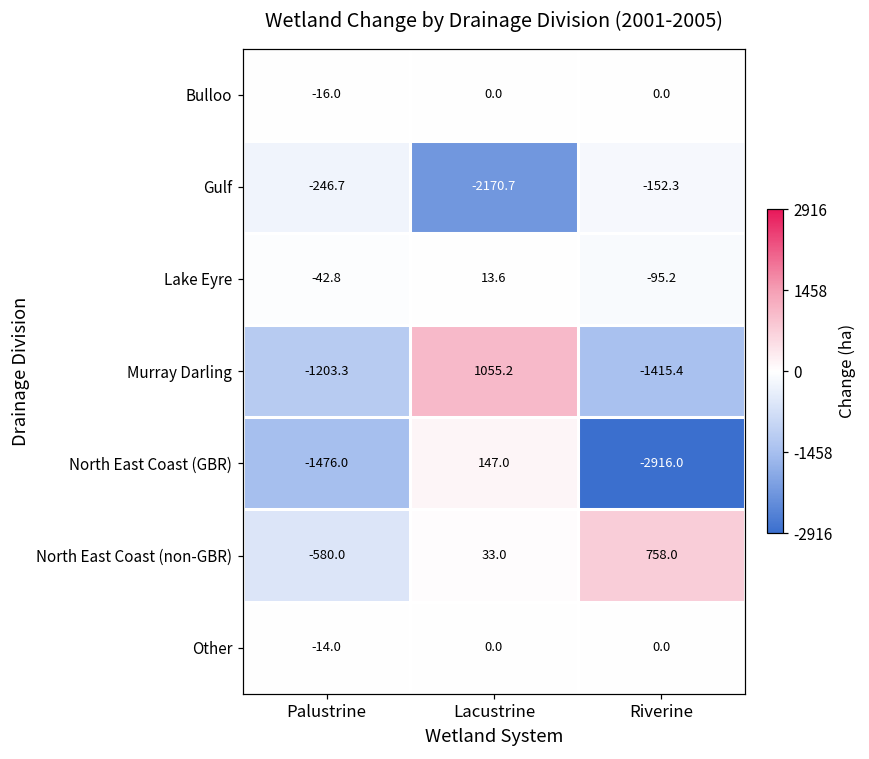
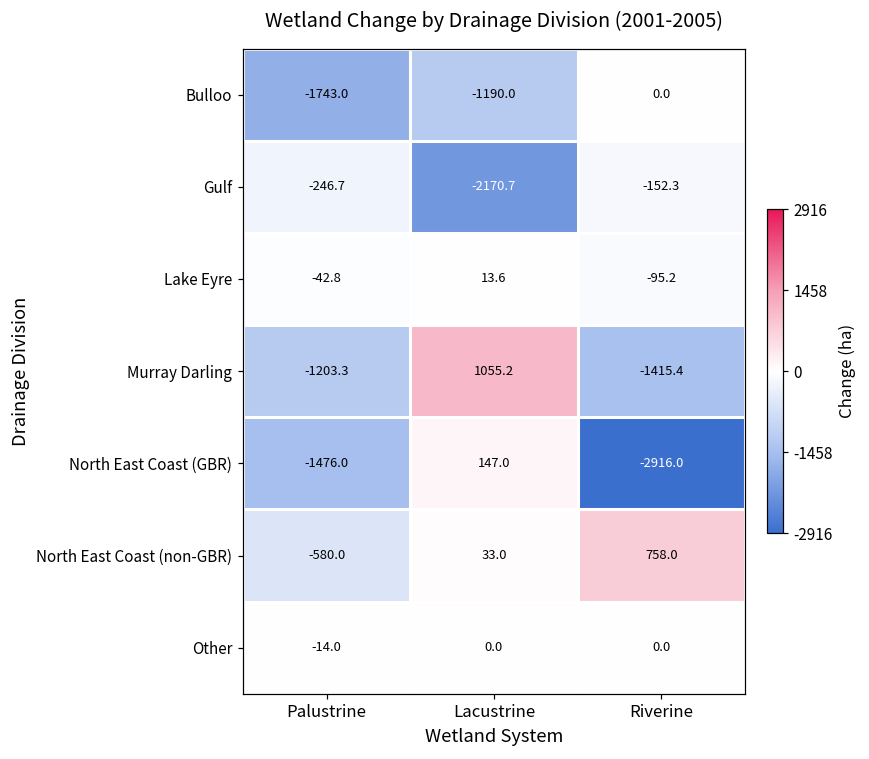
Bulloo, Palustrine: -16.0 -> -1743.0
Bulloo, Lacustrine: 0.0 -> -1190.0
